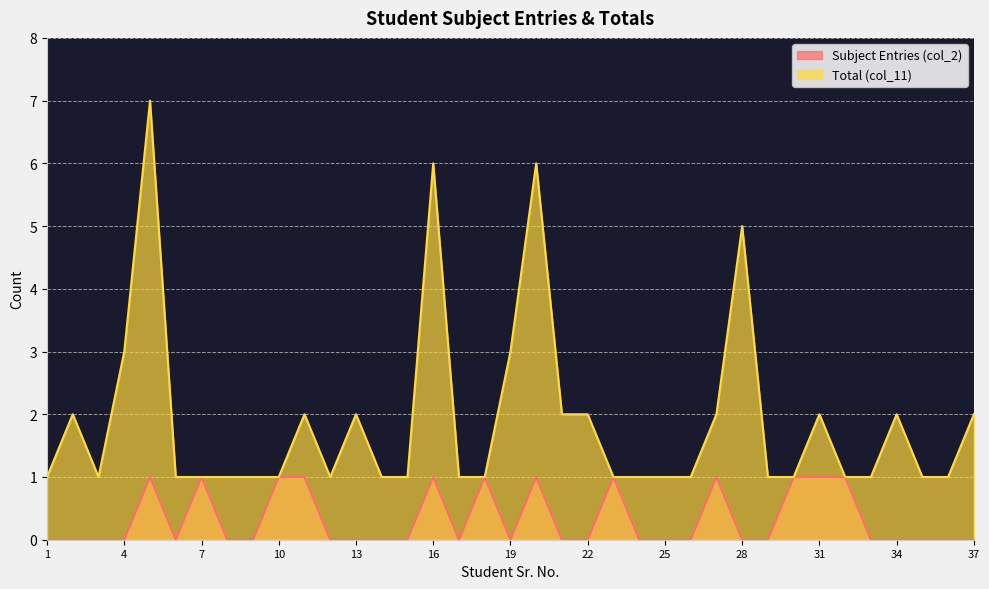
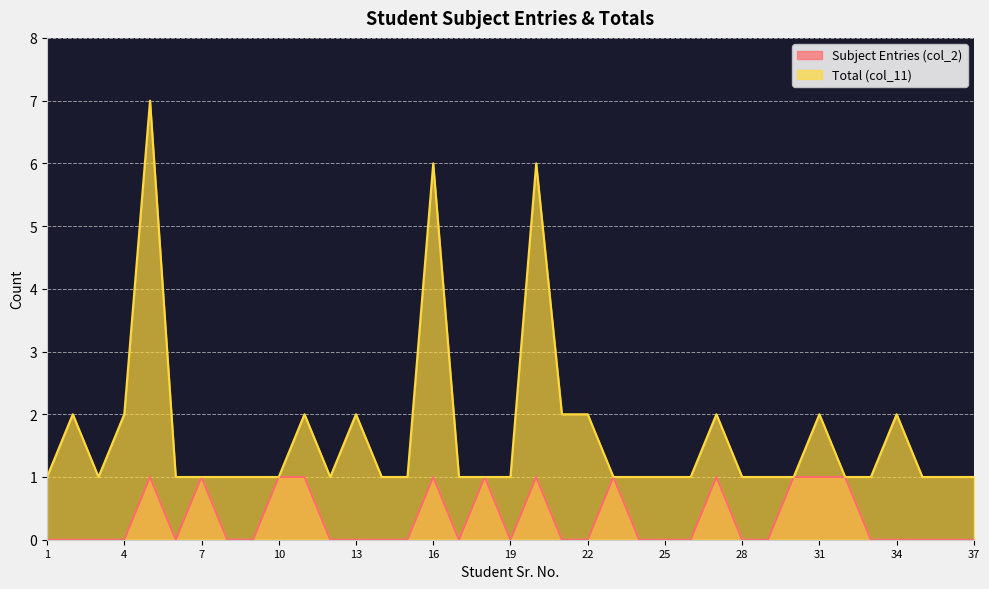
Total (col_11), 4: 3 -> 2
Total (col_11), 19: 3 -> 1
Total (col_11), 28: 5 -> 1
Total (col_11), 37: 2 -> 1
